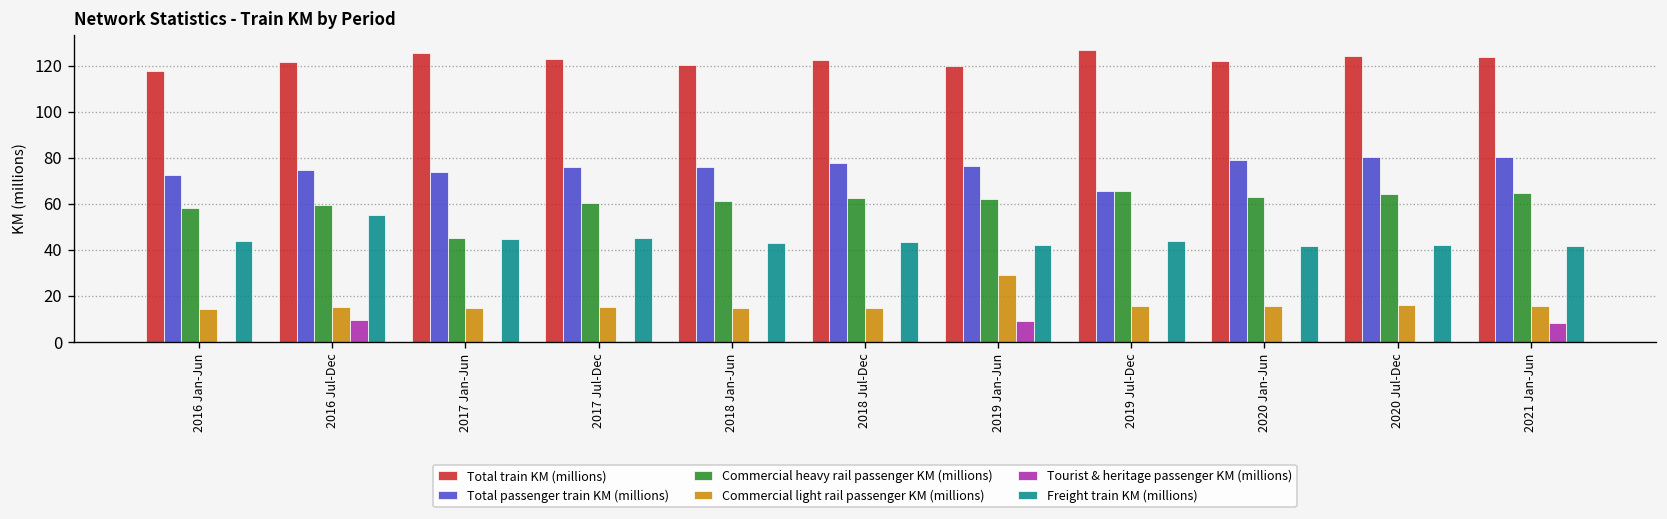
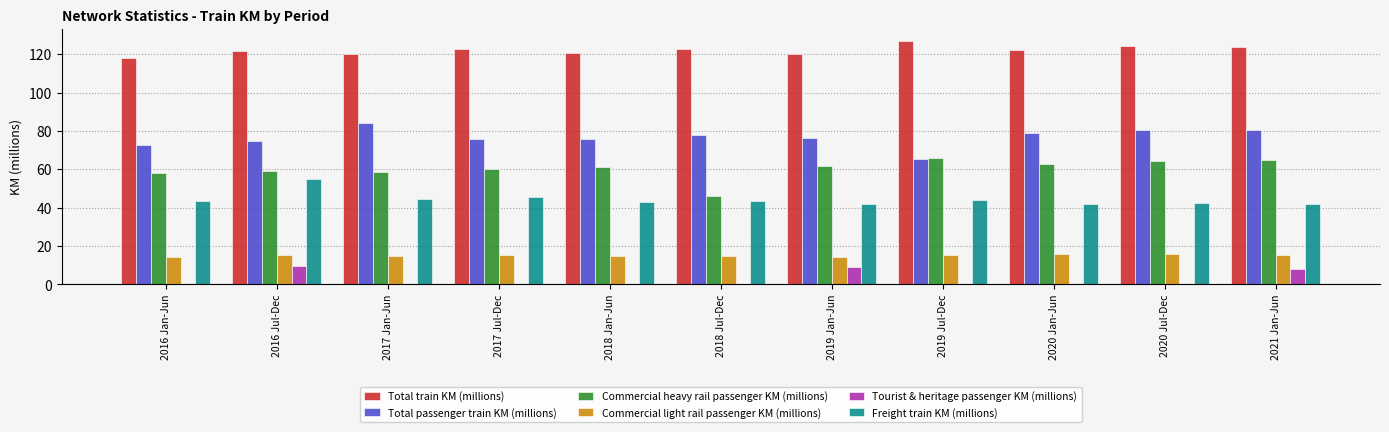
Total train KM (millions), 2017 Jan-Jun: 126 -> 120
Total passenger train KM (millions), 2017 Jan-Jun: 74 -> 84
Commercial heavy rail passenger KM (millions), 2017 Jan-Jun: 45 -> 59
Commercial heavy rail passenger KM (millions), 2018 Jul-Dec: 63 -> 46
Commercial light rail passenger KM (millions), 2019 Jan-Jun: 29 -> 14
